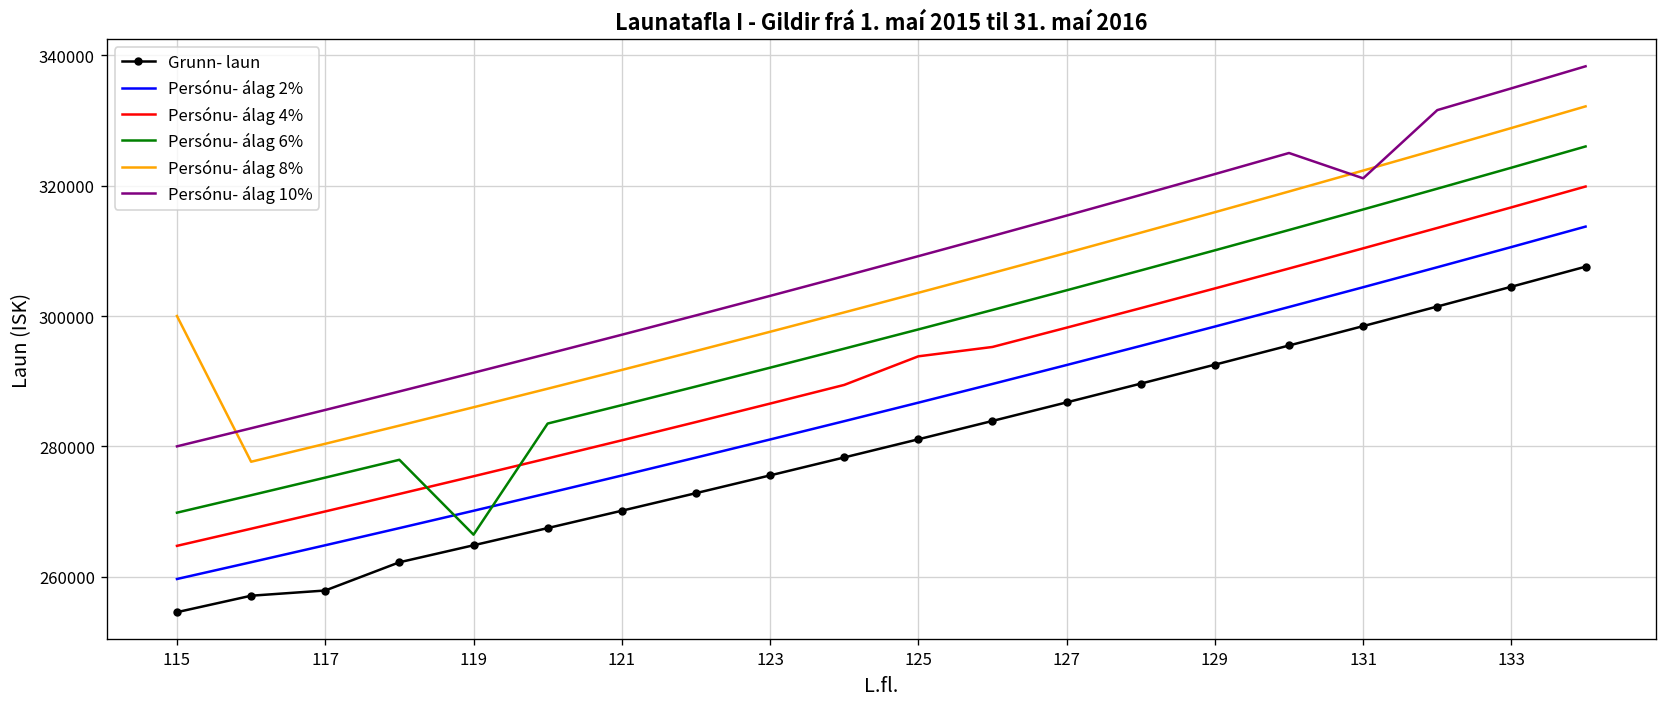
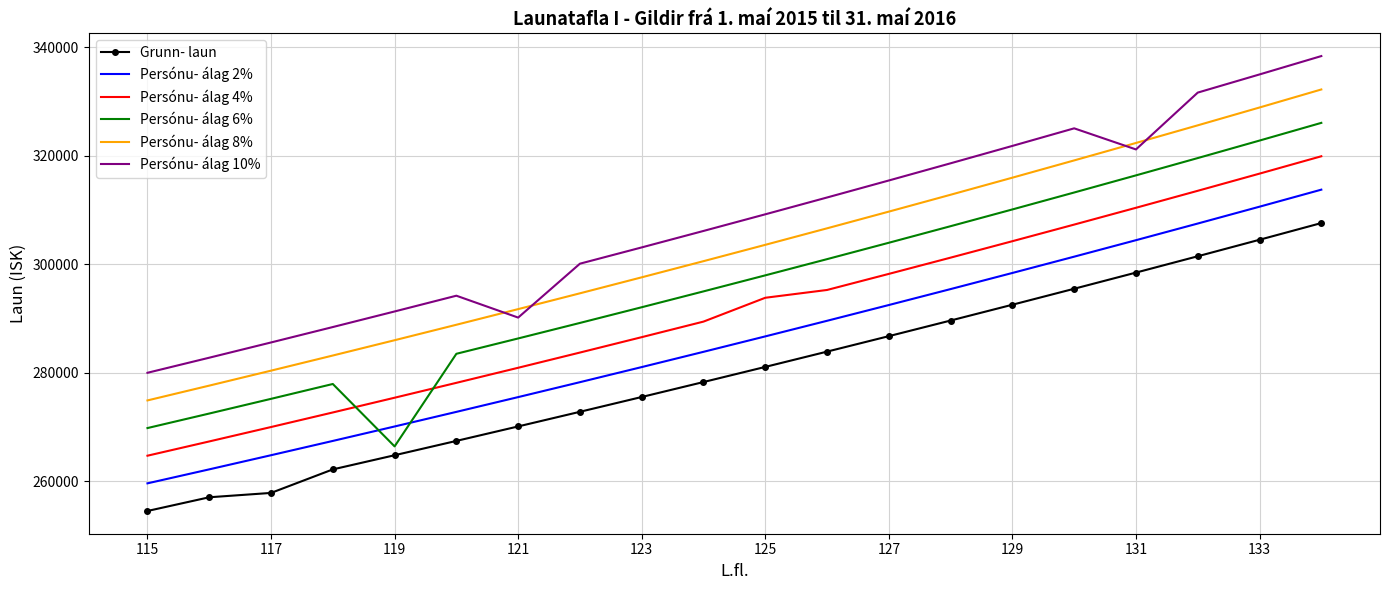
Persónu- álag 8%, 115: 300000 -> 275000
Persónu- álag 10%, 121: 297000 -> 290000
